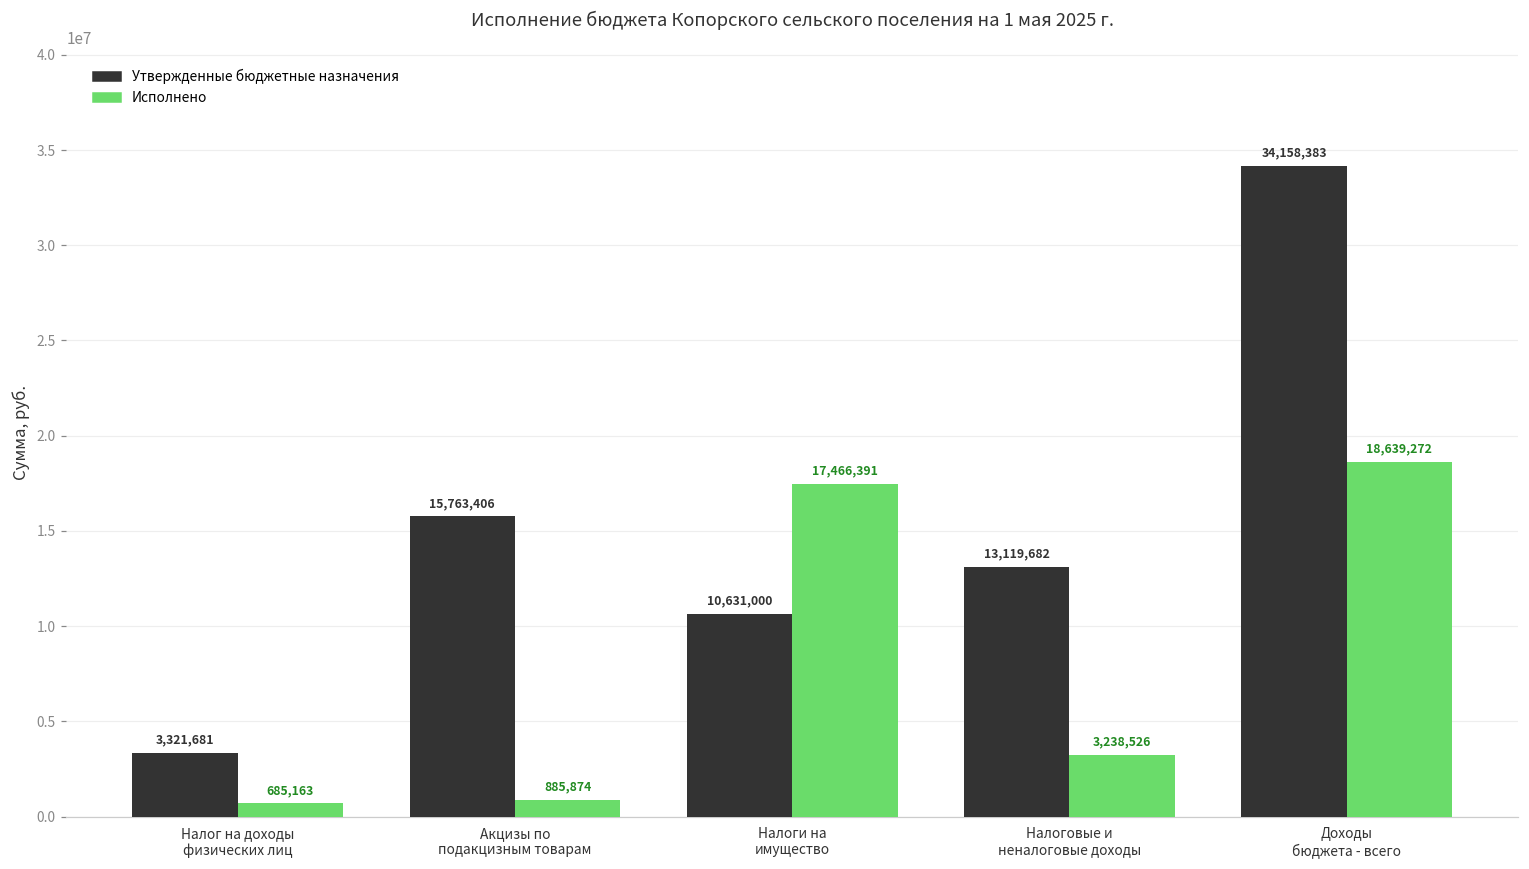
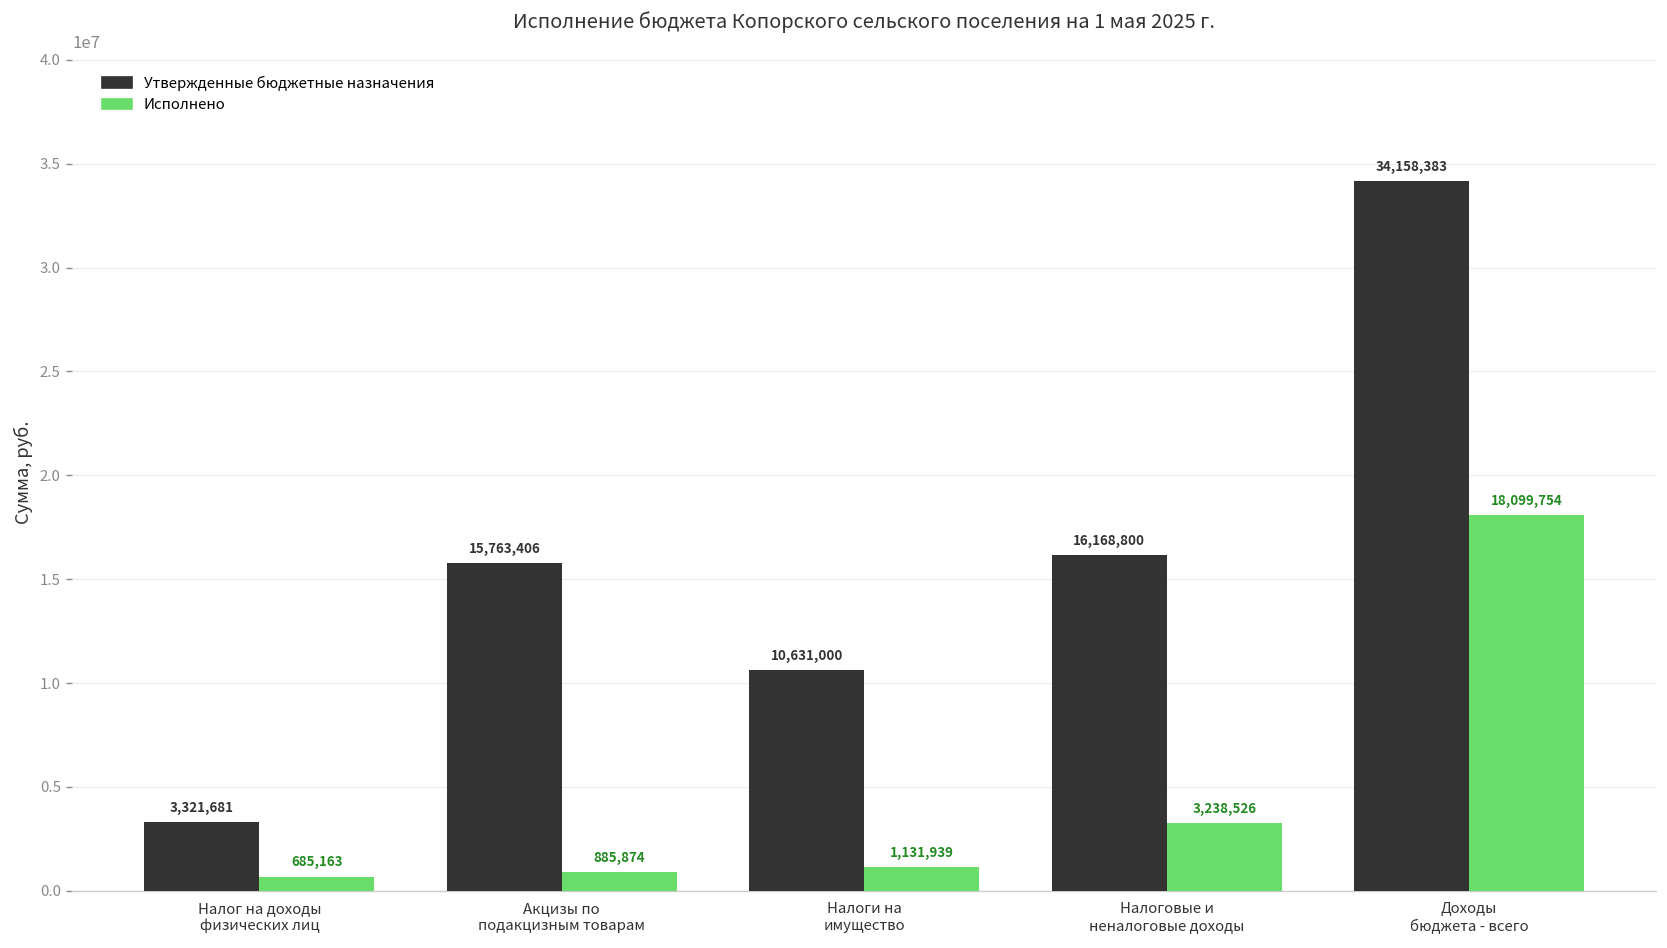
Исполнено, Налоги на имущество: 17,466,391 -> 1,131,939
Утвержденные бюджетные назначения, Налоговые и неналоговые доходы: 13,119,682 -> 16,168,800
Исполнено, Доходы бюджета - всего: 18,639,272 -> 18,099,754
